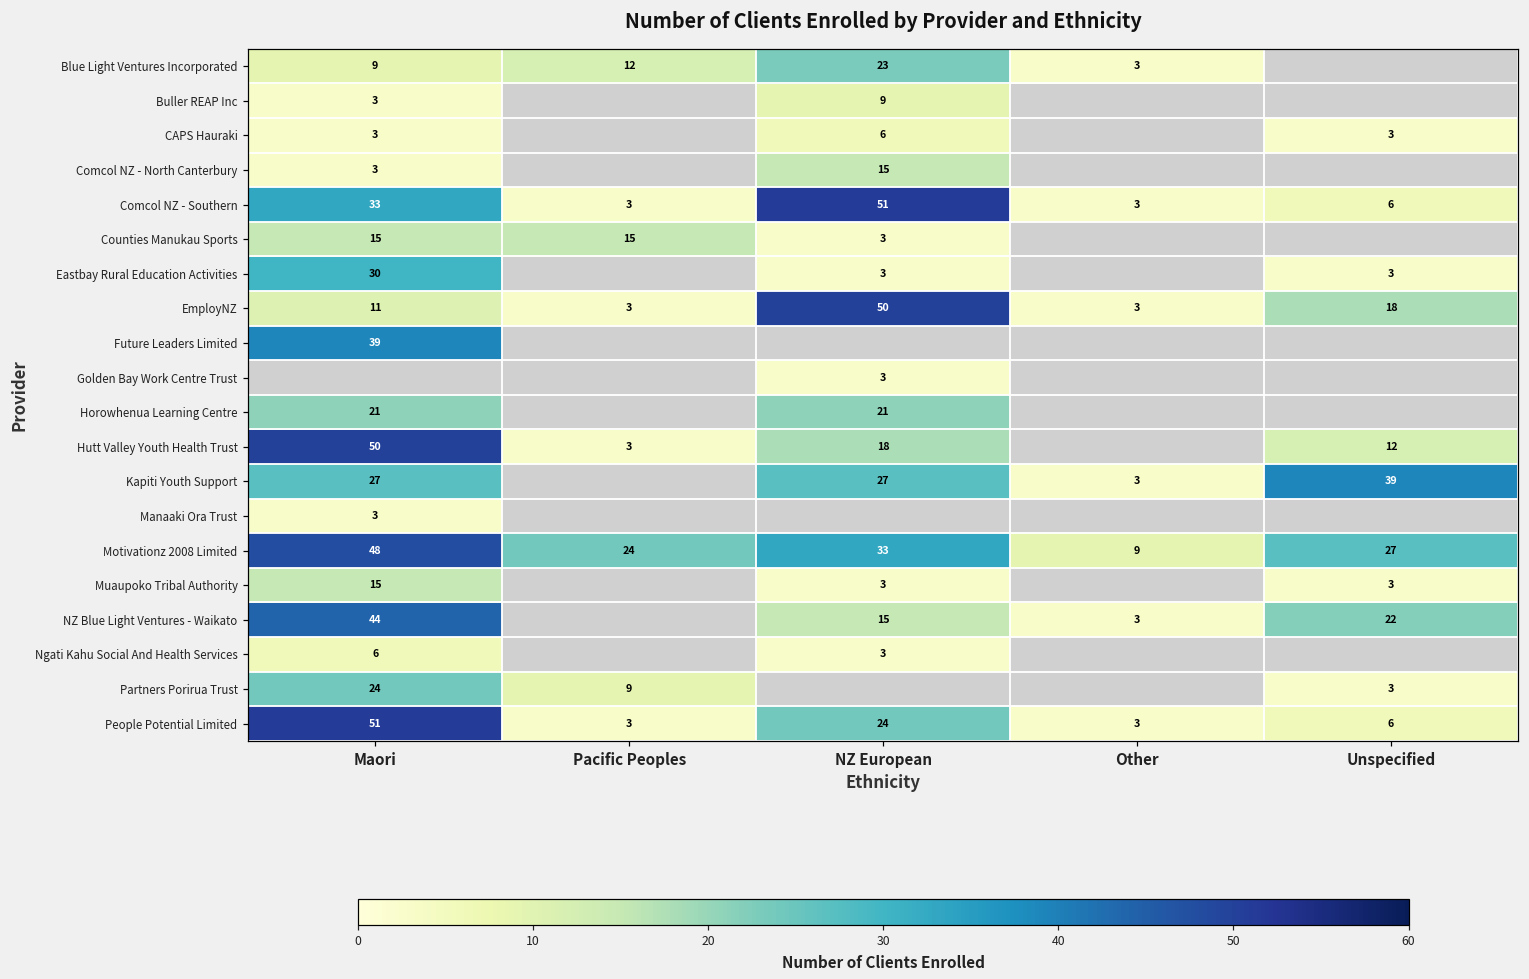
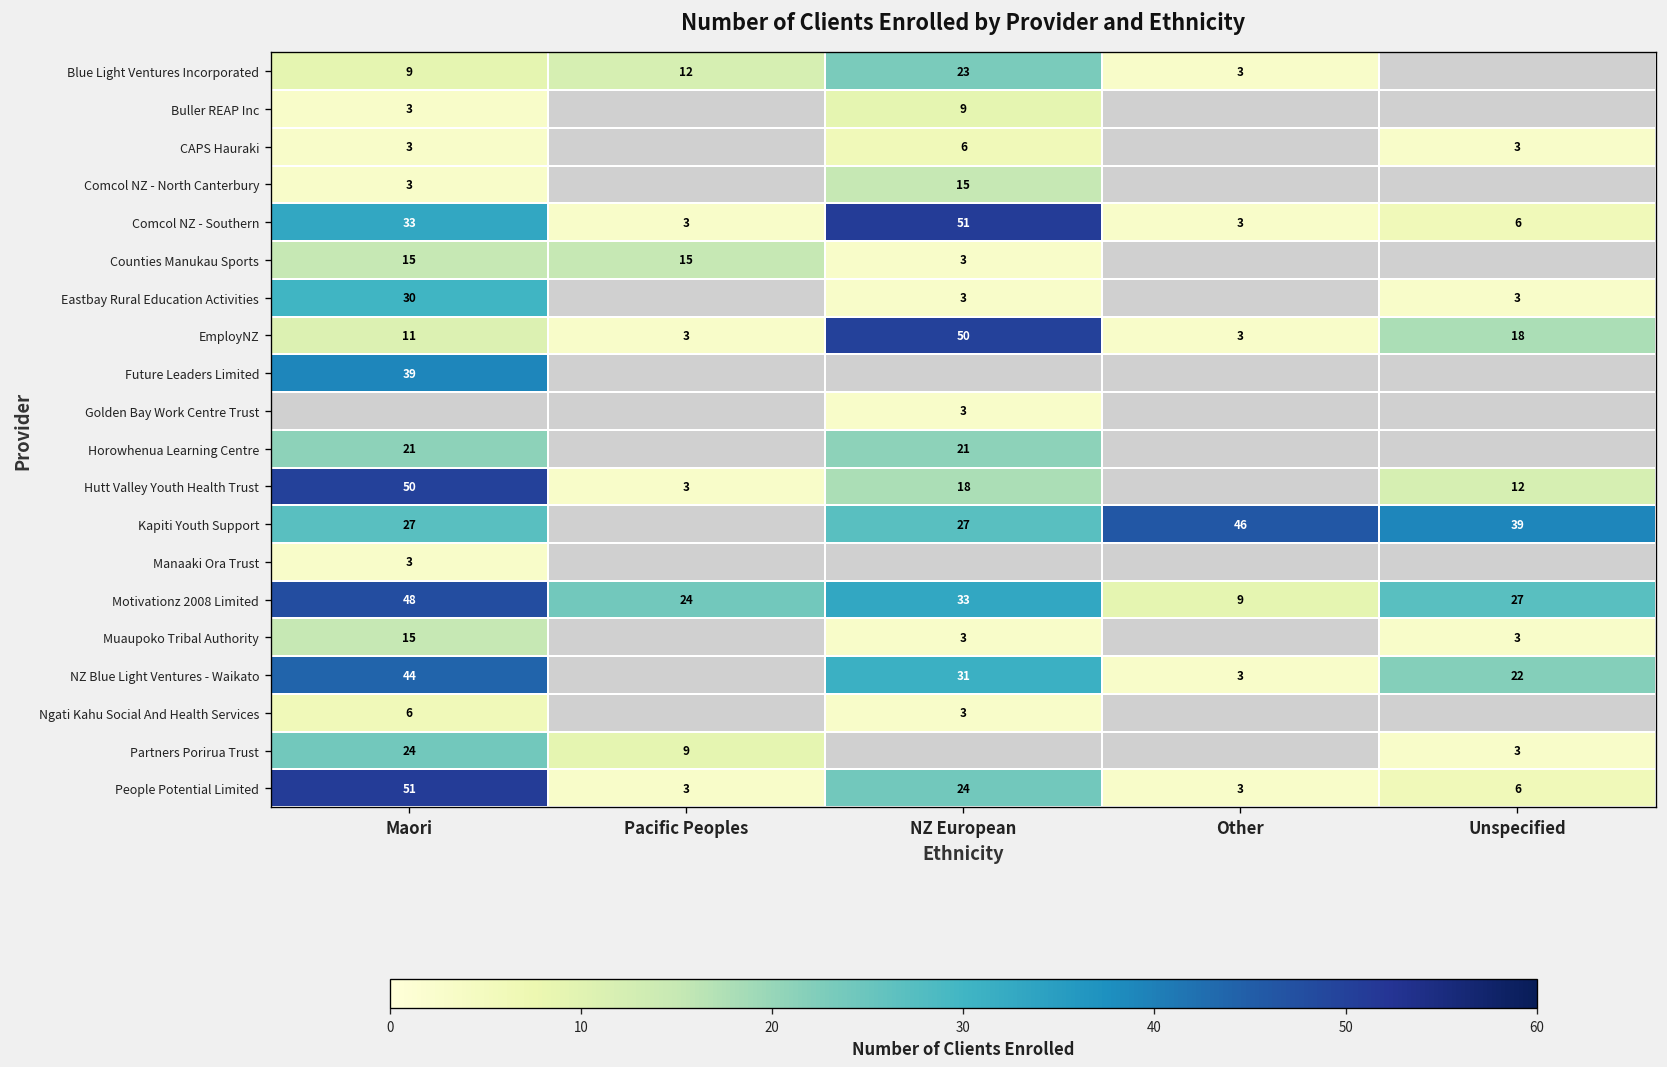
Kapiti Youth Support, Other: 3 -> 46
NZ Blue Light Ventures - Waikato, NZ European: 15 -> 31
